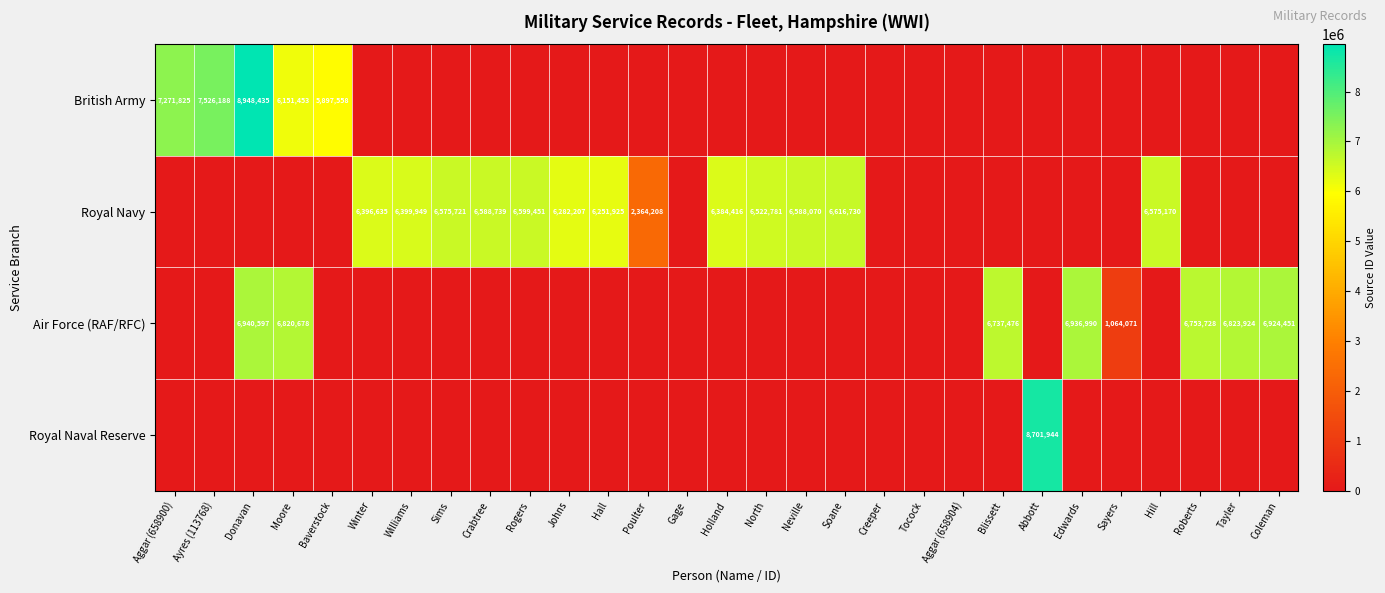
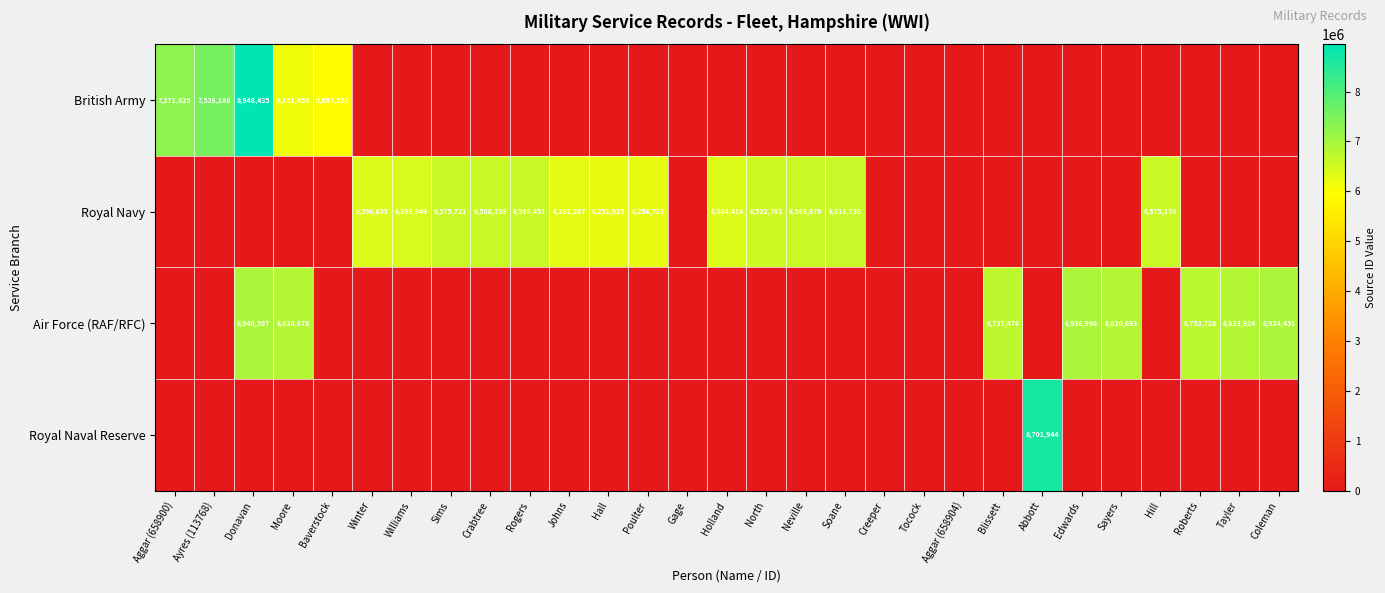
Royal Navy, Poulter: 2,364,208 -> 6,256,723
Air Force (RAF/RFC), Sayers: 1,064,071 -> 6,820,693
